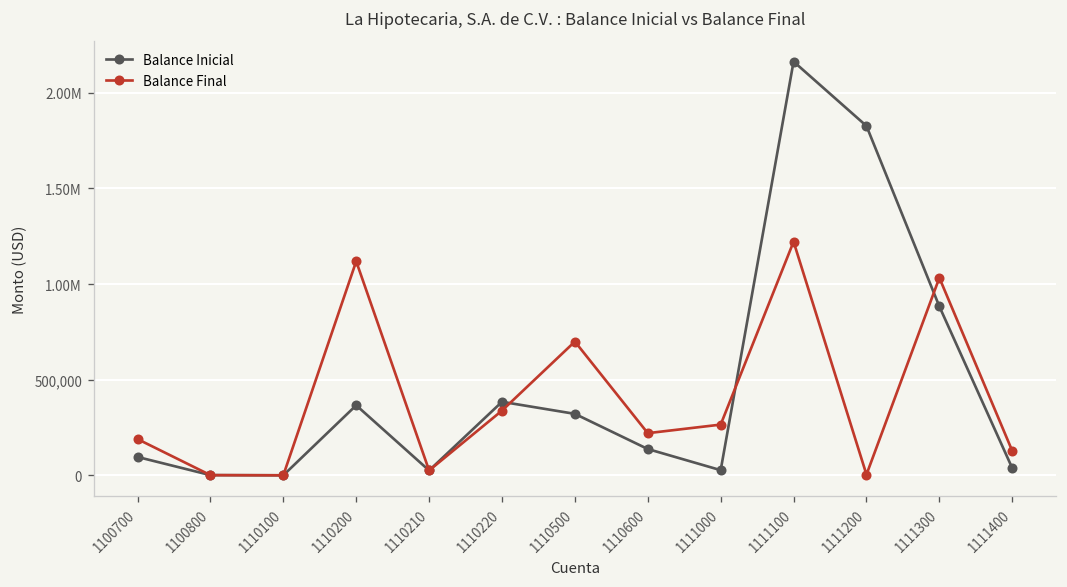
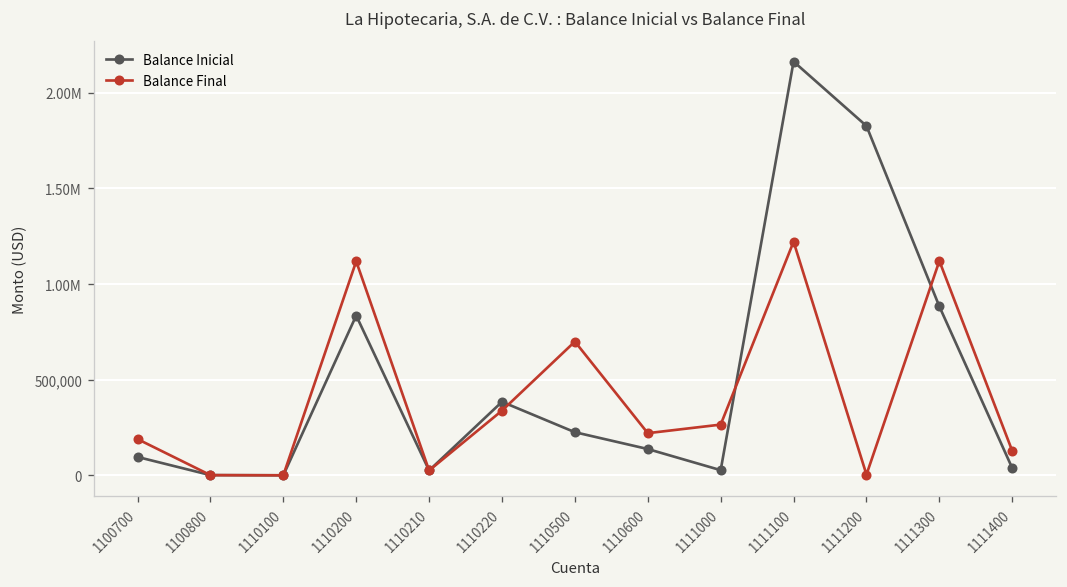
Balance Inicial, 1110200: 370,000 -> 840,000
Balance Inicial, 1110500: 320,000 -> 230,000
Balance Final, 1111300: 1,030,000 -> 1,120,000
